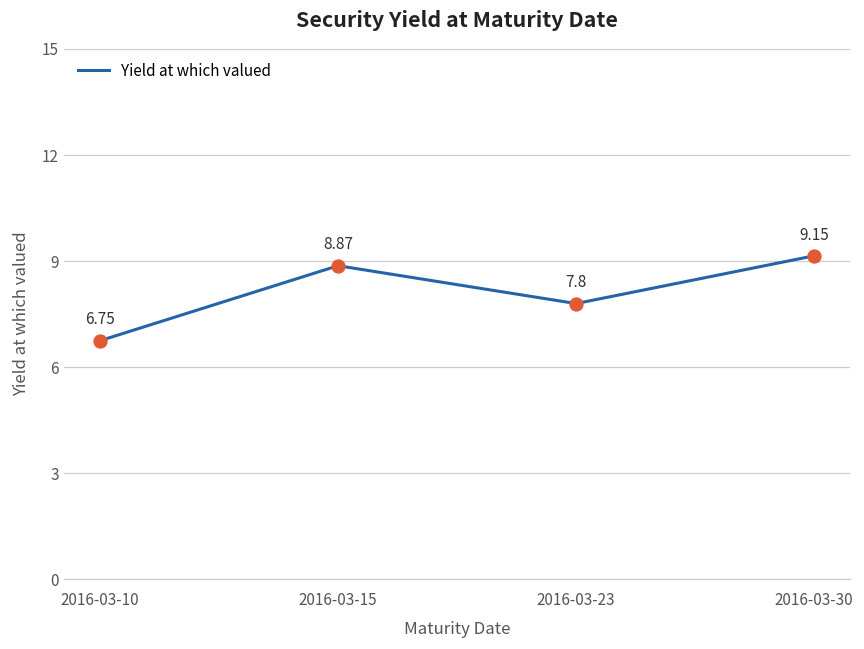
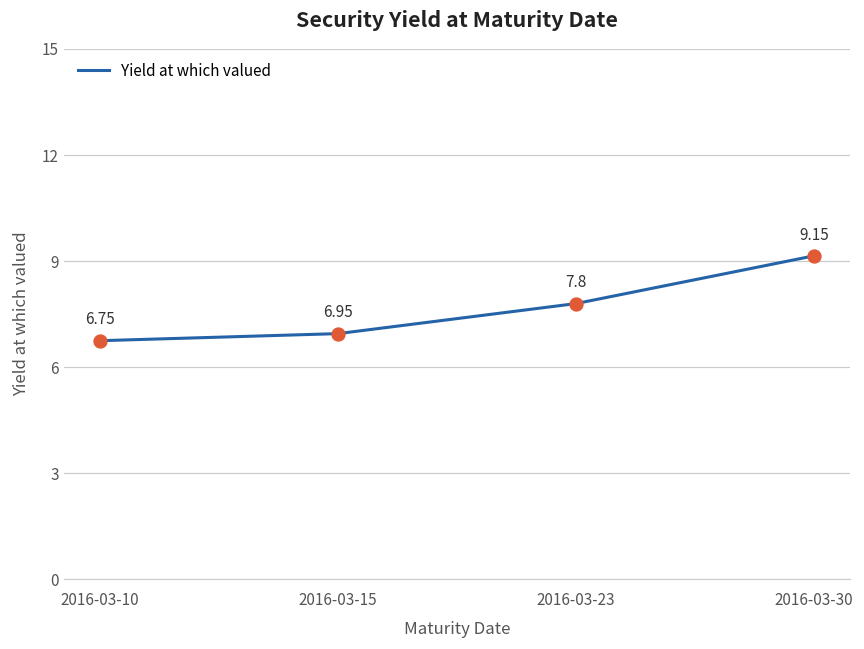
2016-03-15: 8.87 -> 6.95
